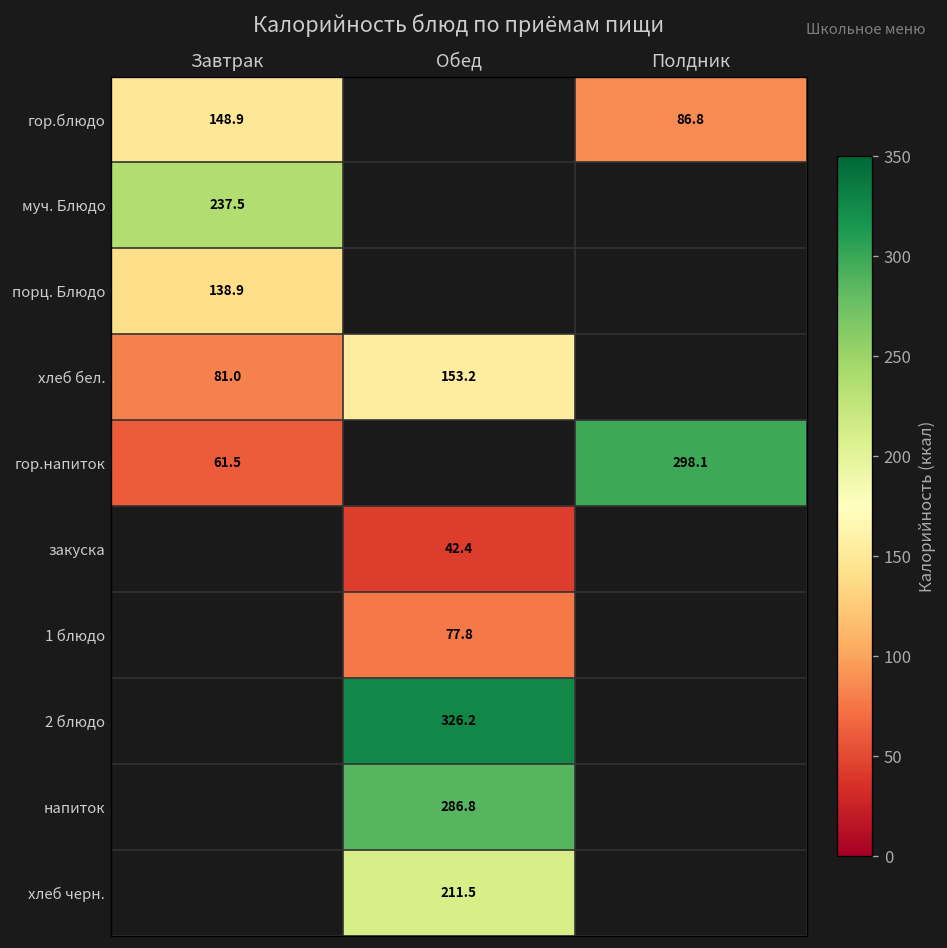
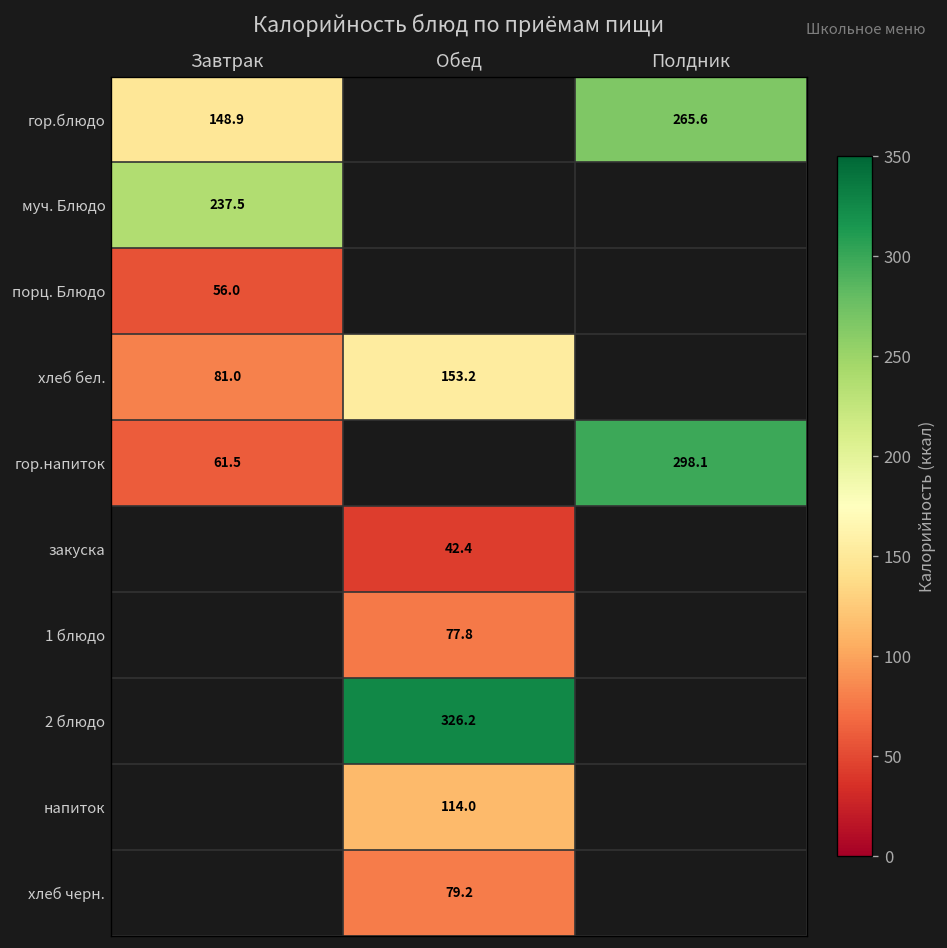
гор.блюдо, Полдник: 86.8 -> 265.6
порц. Блюдо, Завтрак: 138.9 -> 56.0
напиток, Обед: 286.8 -> 114.0
хлеб черн., Обед: 211.5 -> 79.2
